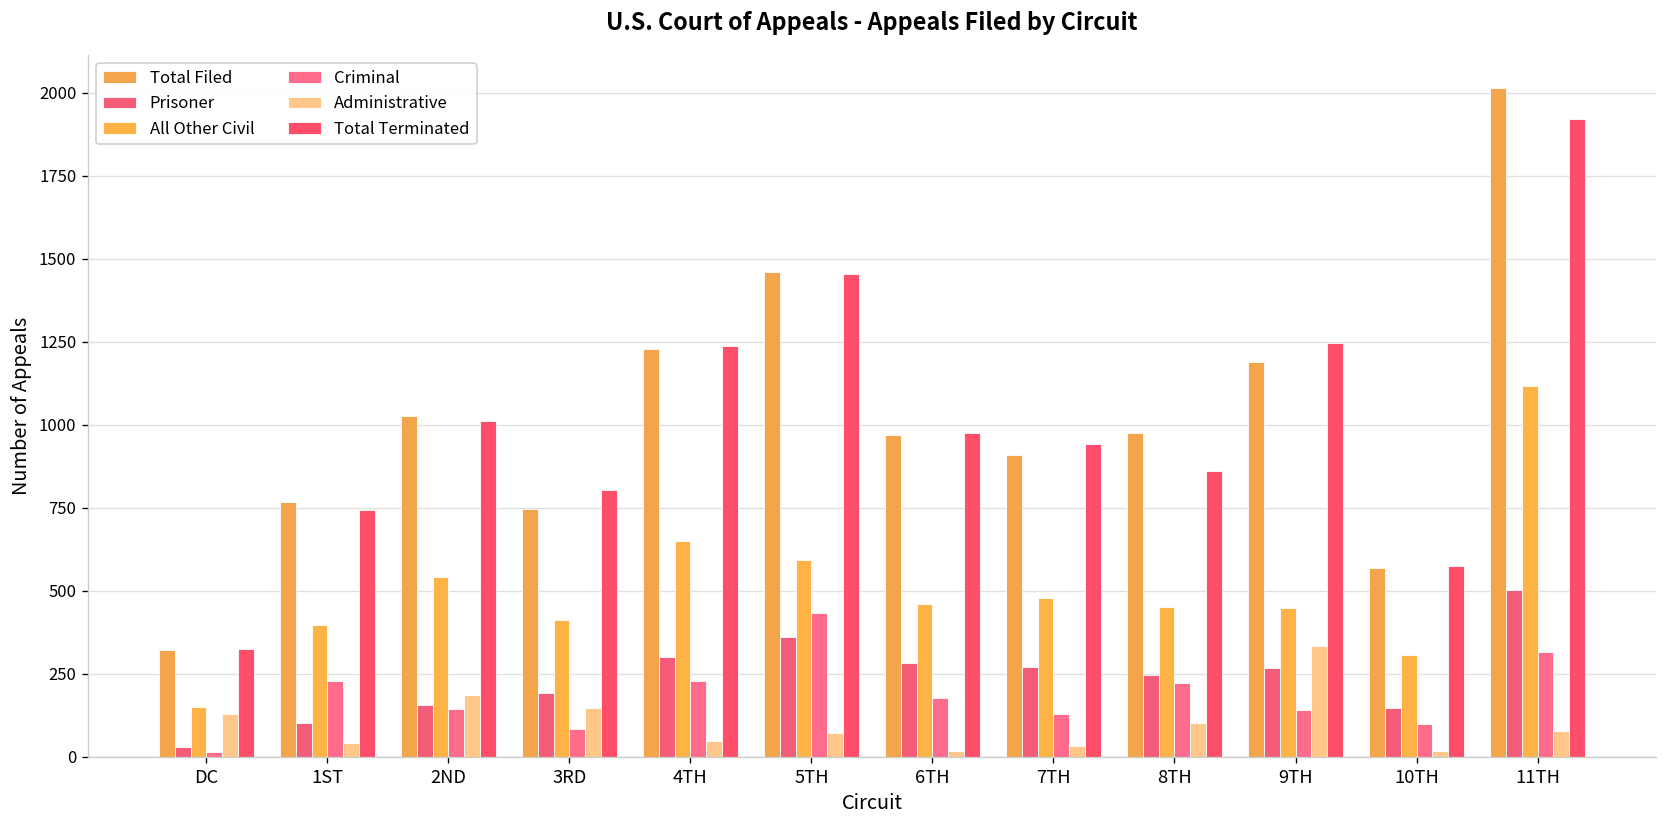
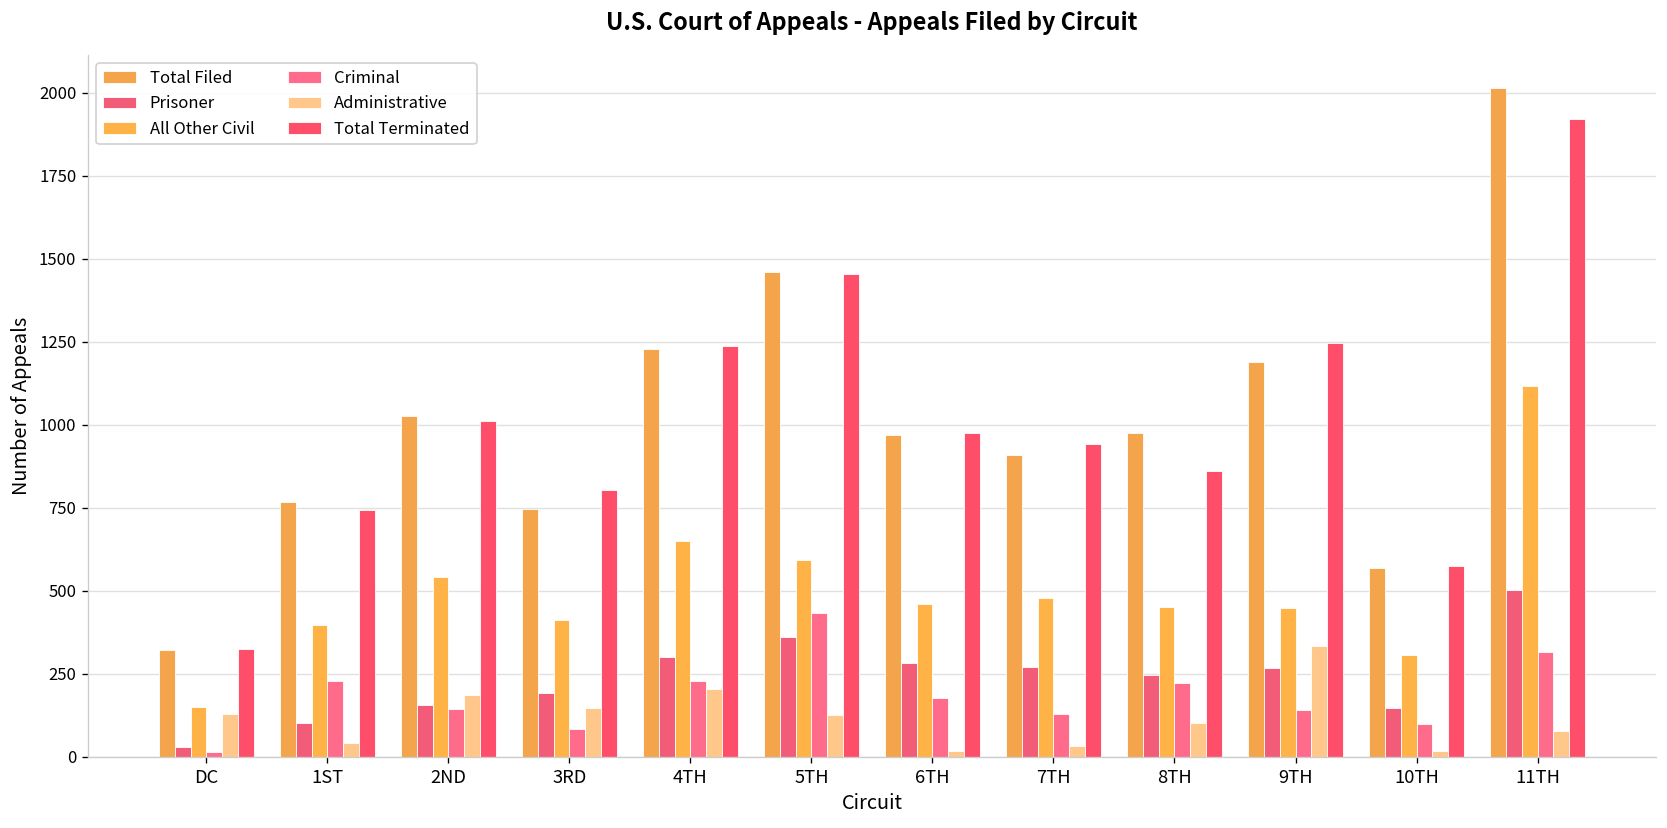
Administrative, 4TH: 50 -> 200
Administrative, 5TH: 70 -> 130
